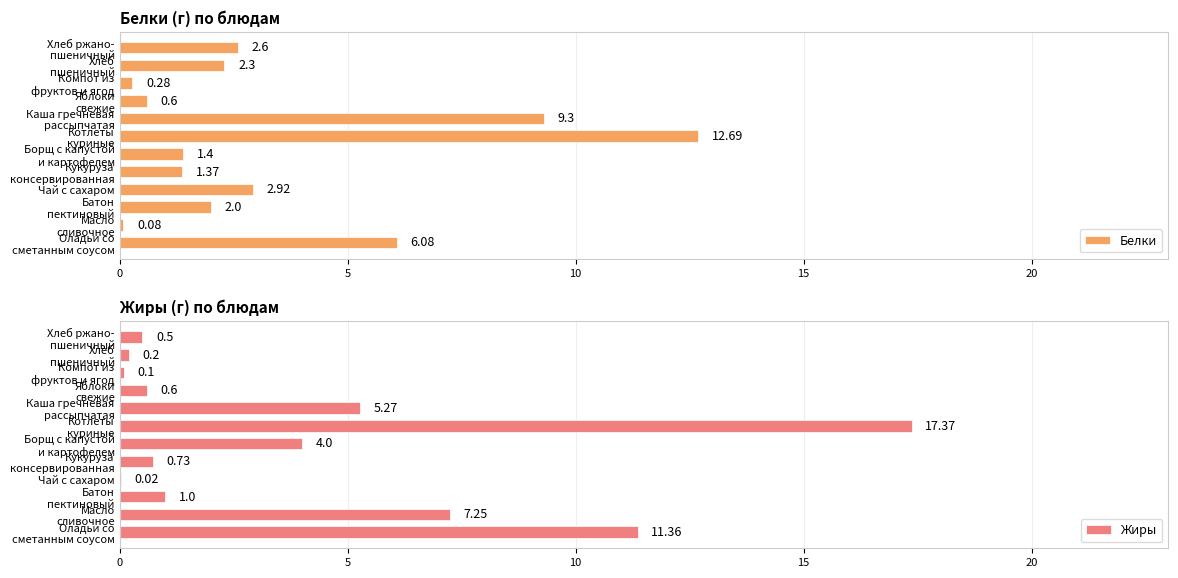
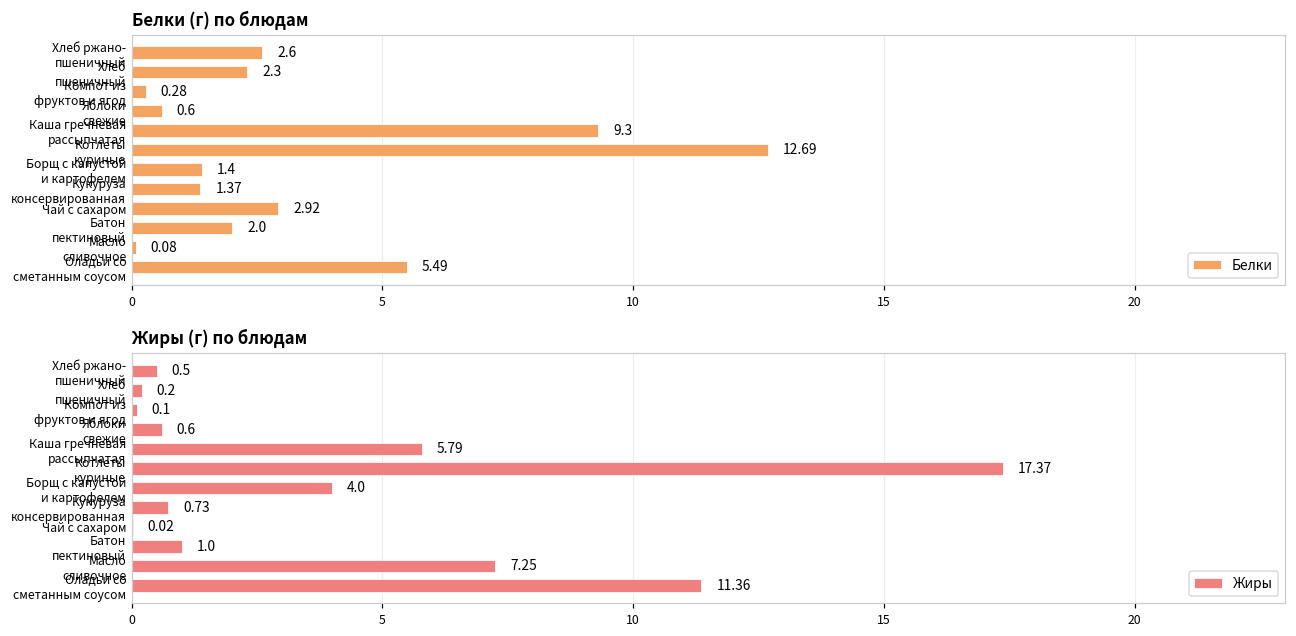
Белки (г) по блюдам, Оладьи со сметанным соусом: 6.08 -> 5.49
Жиры (г) по блюдам, Каша гречневая рассыпчатая: 5.27 -> 5.79
